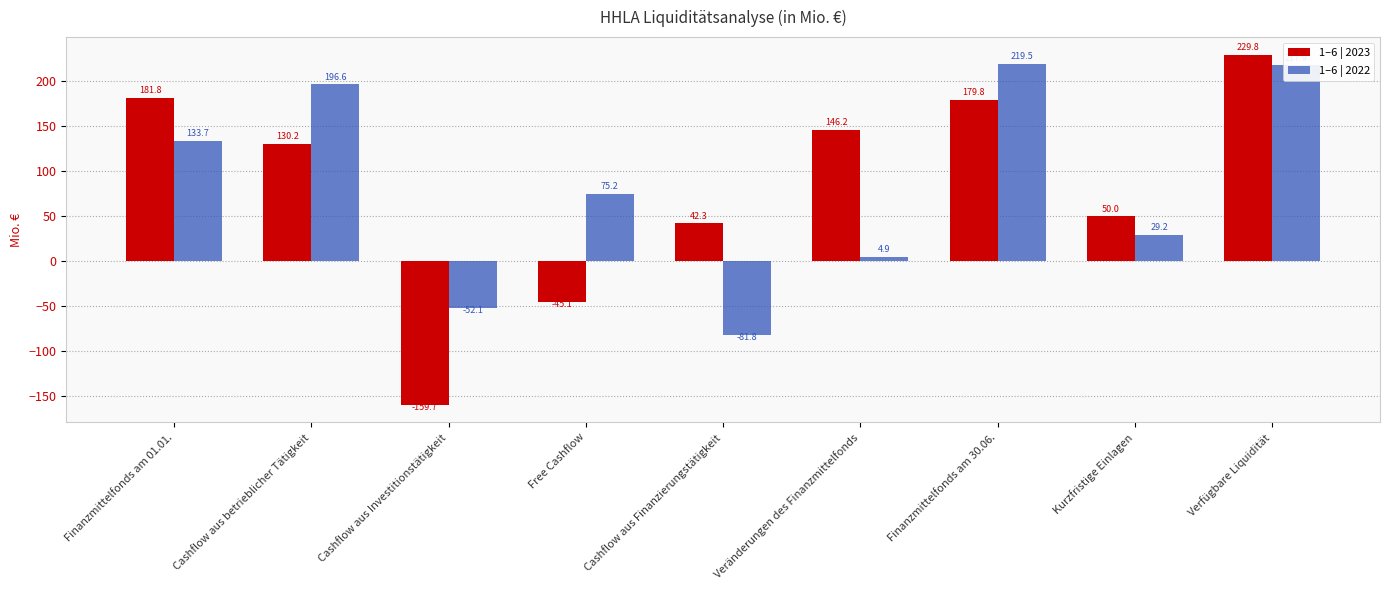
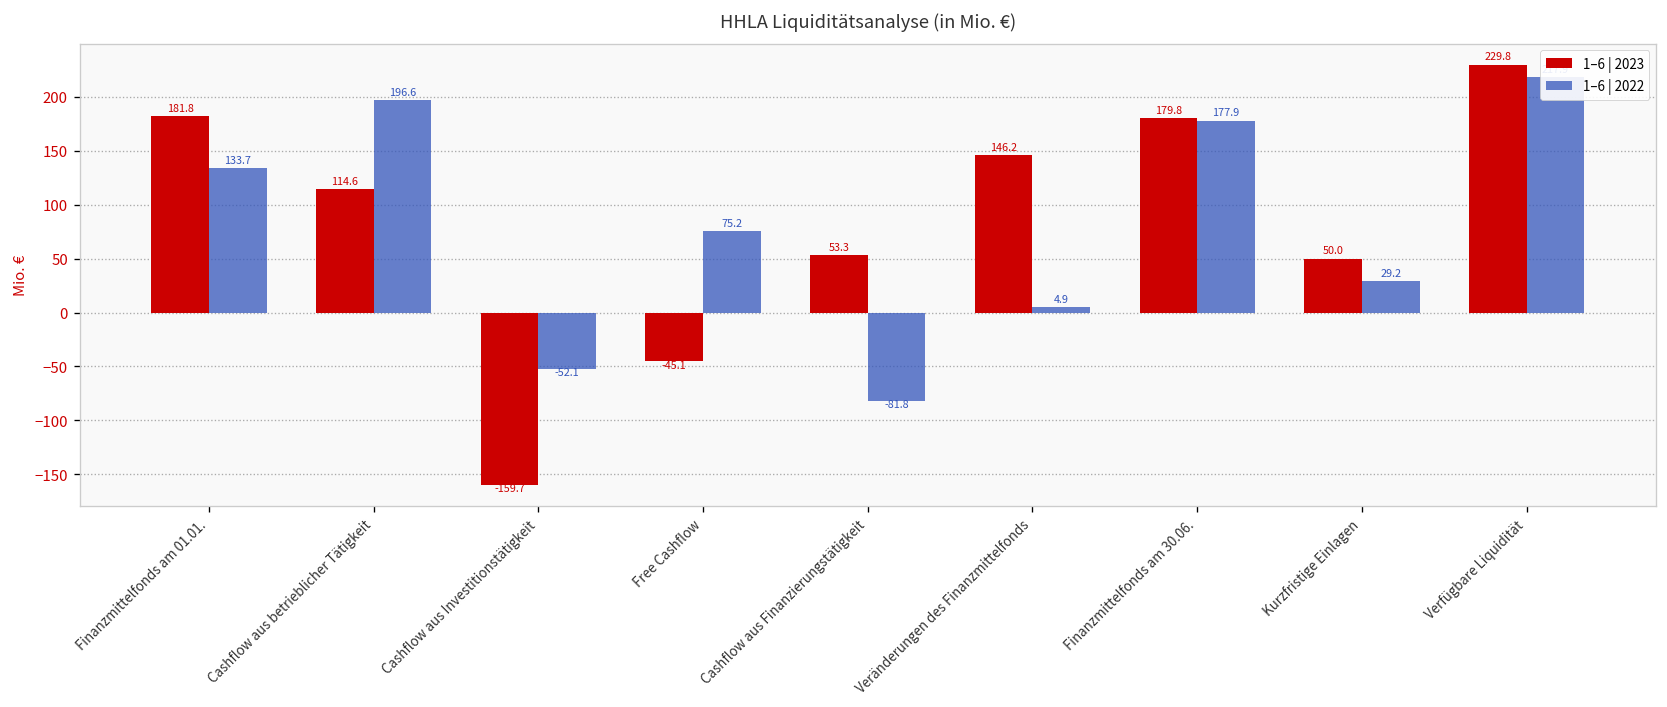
1–6 | 2023, Cashflow aus betrieblicher Tätigkeit: 130.2 -> 114.6
1–6 | 2023, Cashflow aus Finanzierungstätigkeit: 42.3 -> 53.3
1–6 | 2022, Finanzmittelfonds am 30.06.: 219.5 -> 177.9
